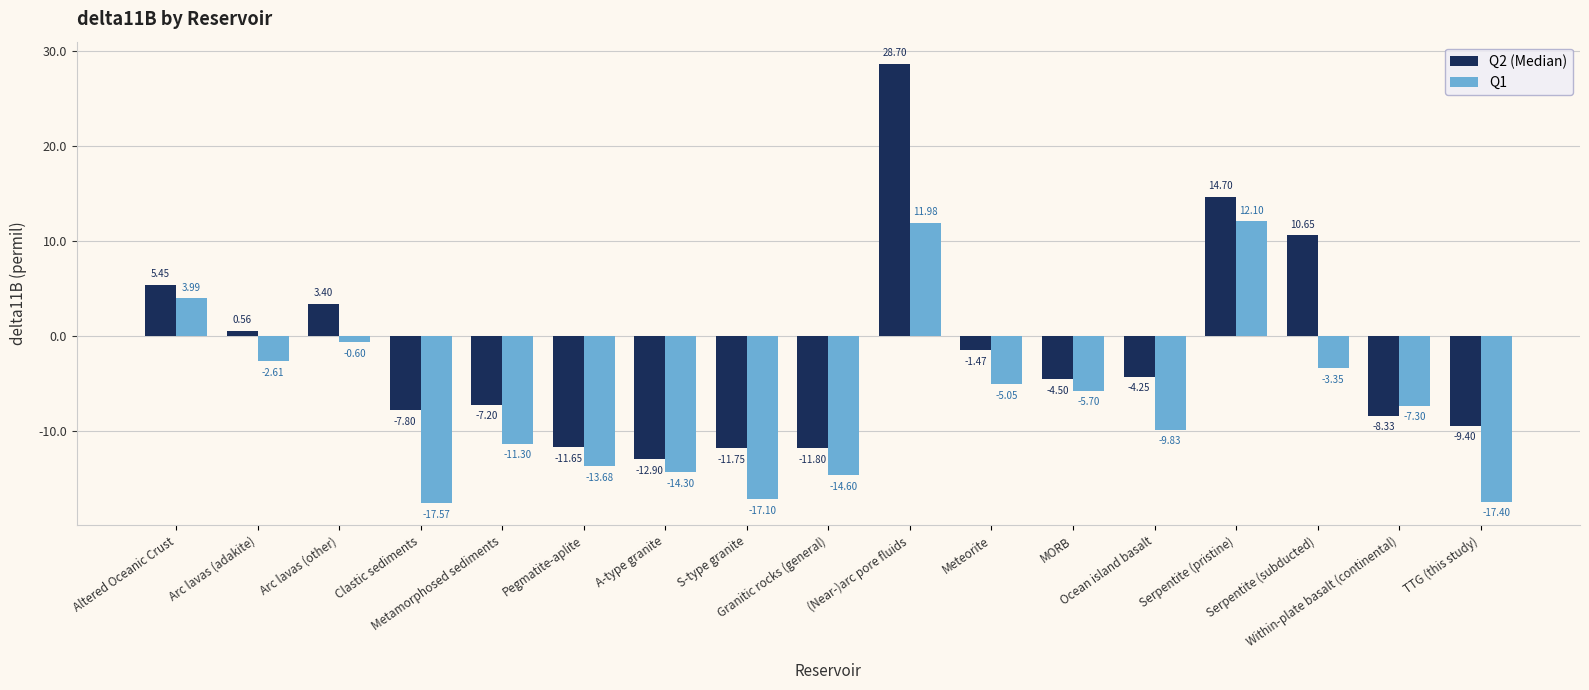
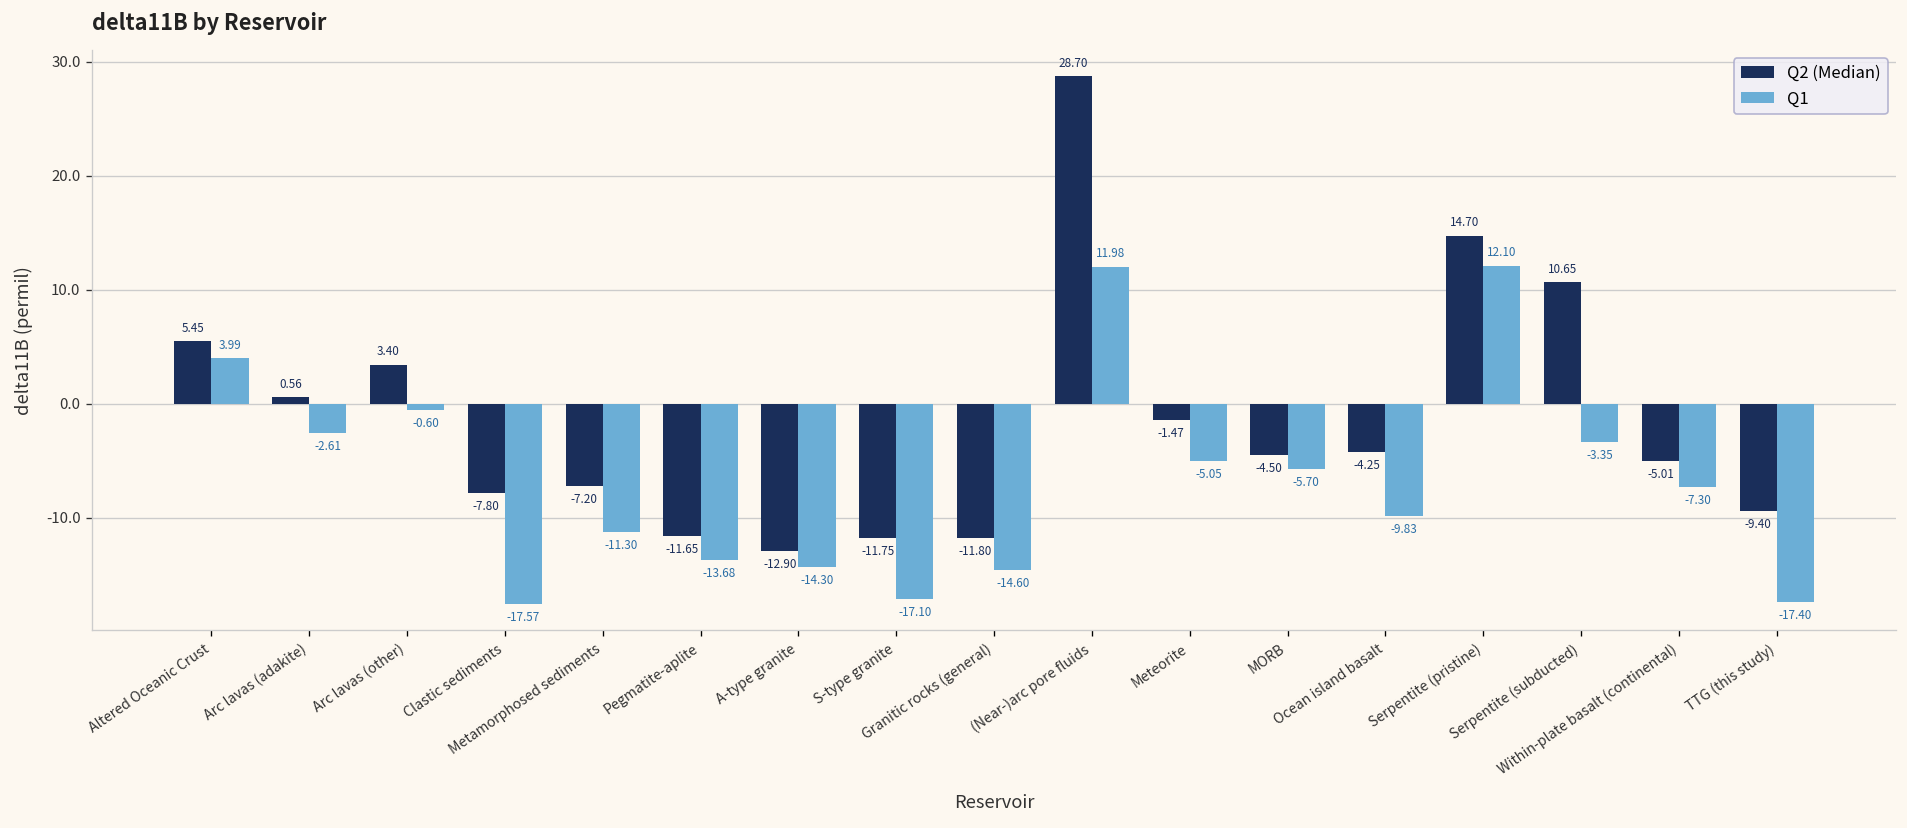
Q2 (Median), Within-plate basalt (continental): -8.33 -> -5.01
